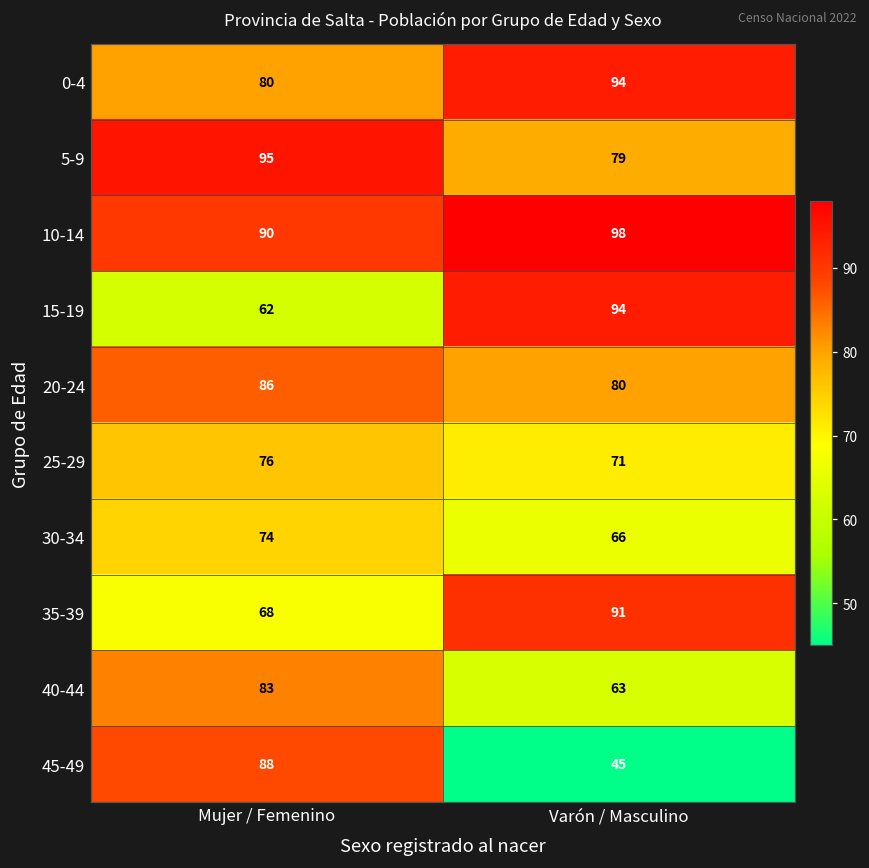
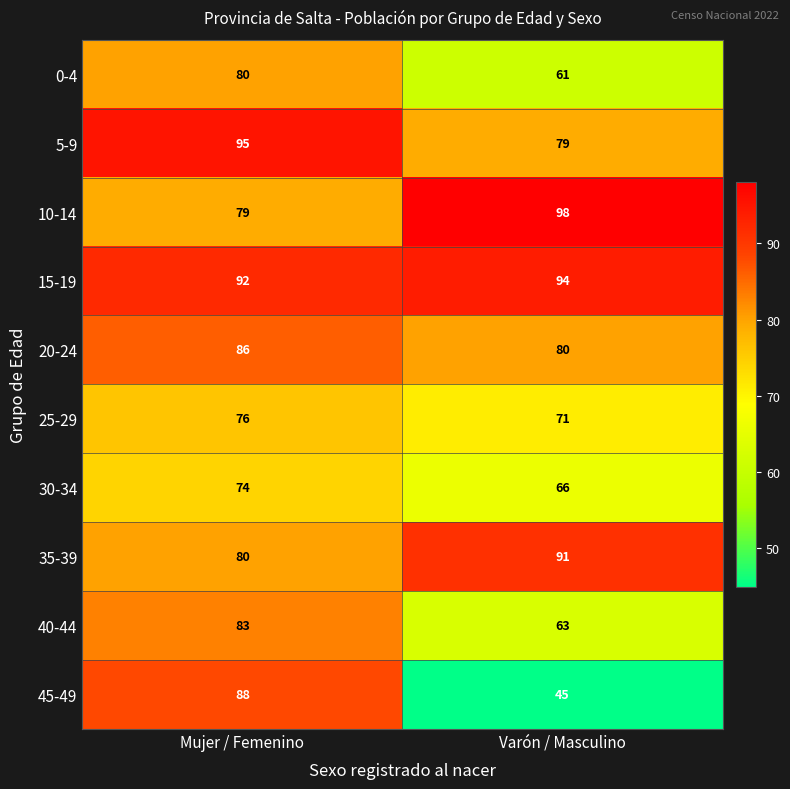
0-4, Varón / Masculino: 94 -> 61
10-14, Mujer / Femenino: 90 -> 79
15-19, Mujer / Femenino: 62 -> 92
35-39, Mujer / Femenino: 68 -> 80
